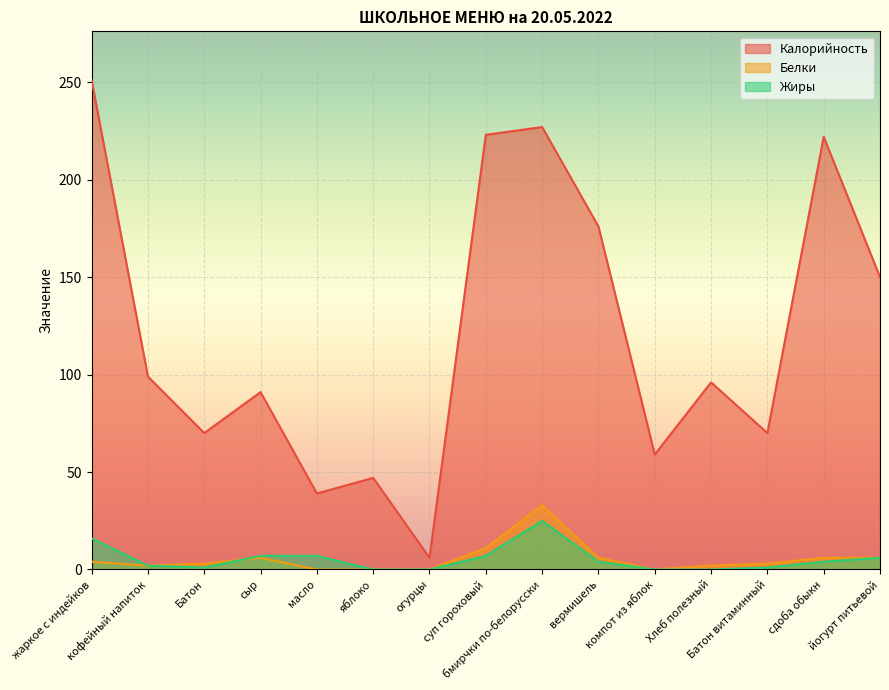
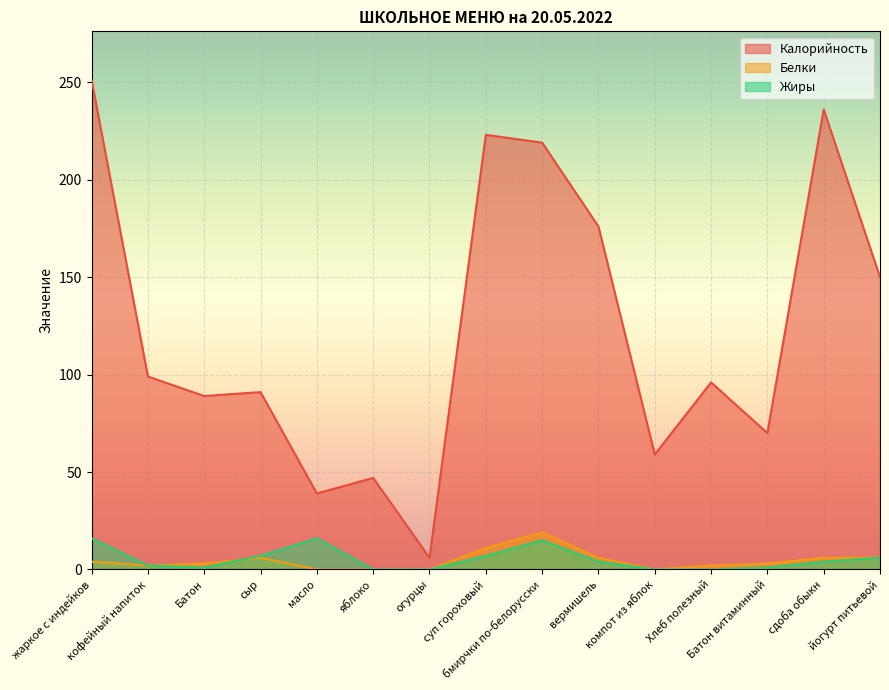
Калорийность, Батон: 70 -> 89
Жиры, масло: 7 -> 16
Калорийность, бмирчки по-белорусски: 227 -> 219
Белки, бмирчки по-белорусски: 33 -> 19
Жиры, бмирчки по-белорусски: 25 -> 15
Калорийность, сдоба обыкн: 222 -> 236
